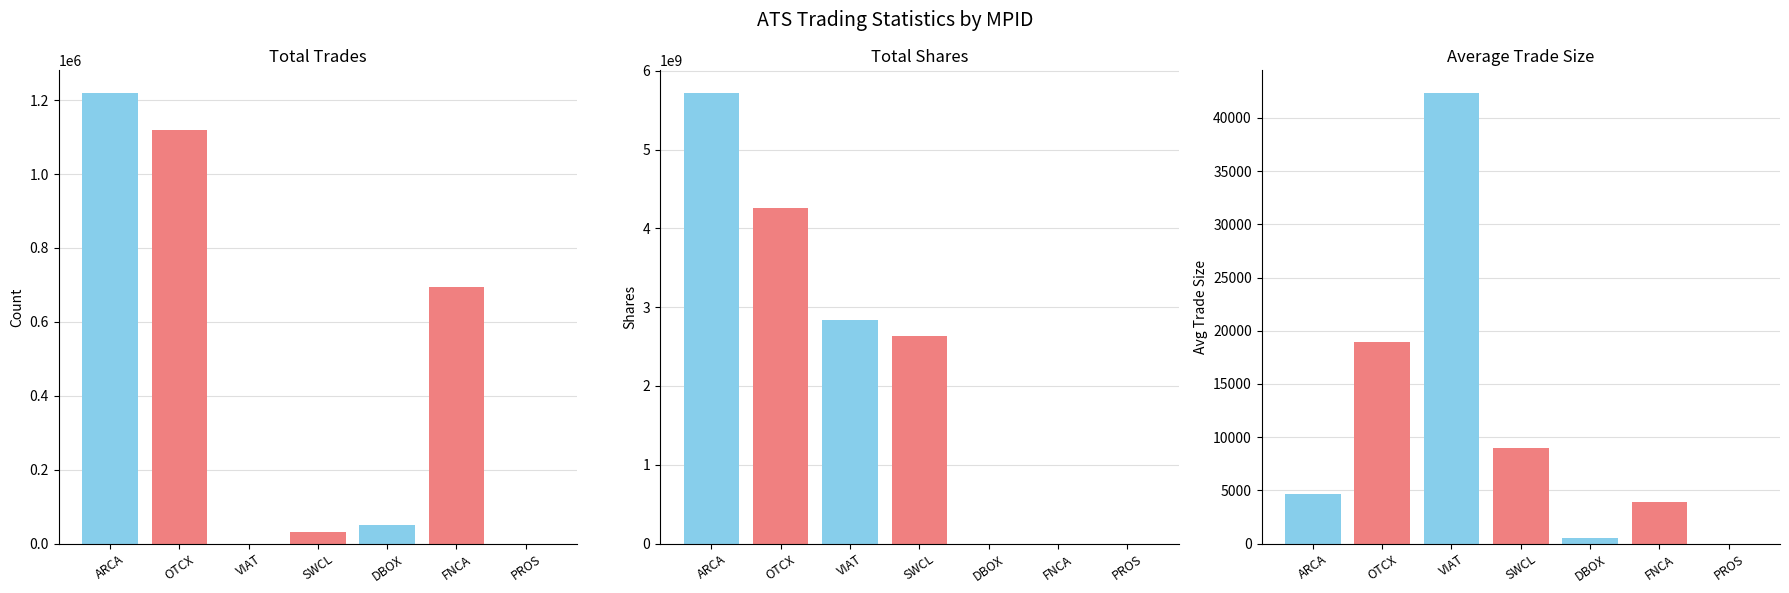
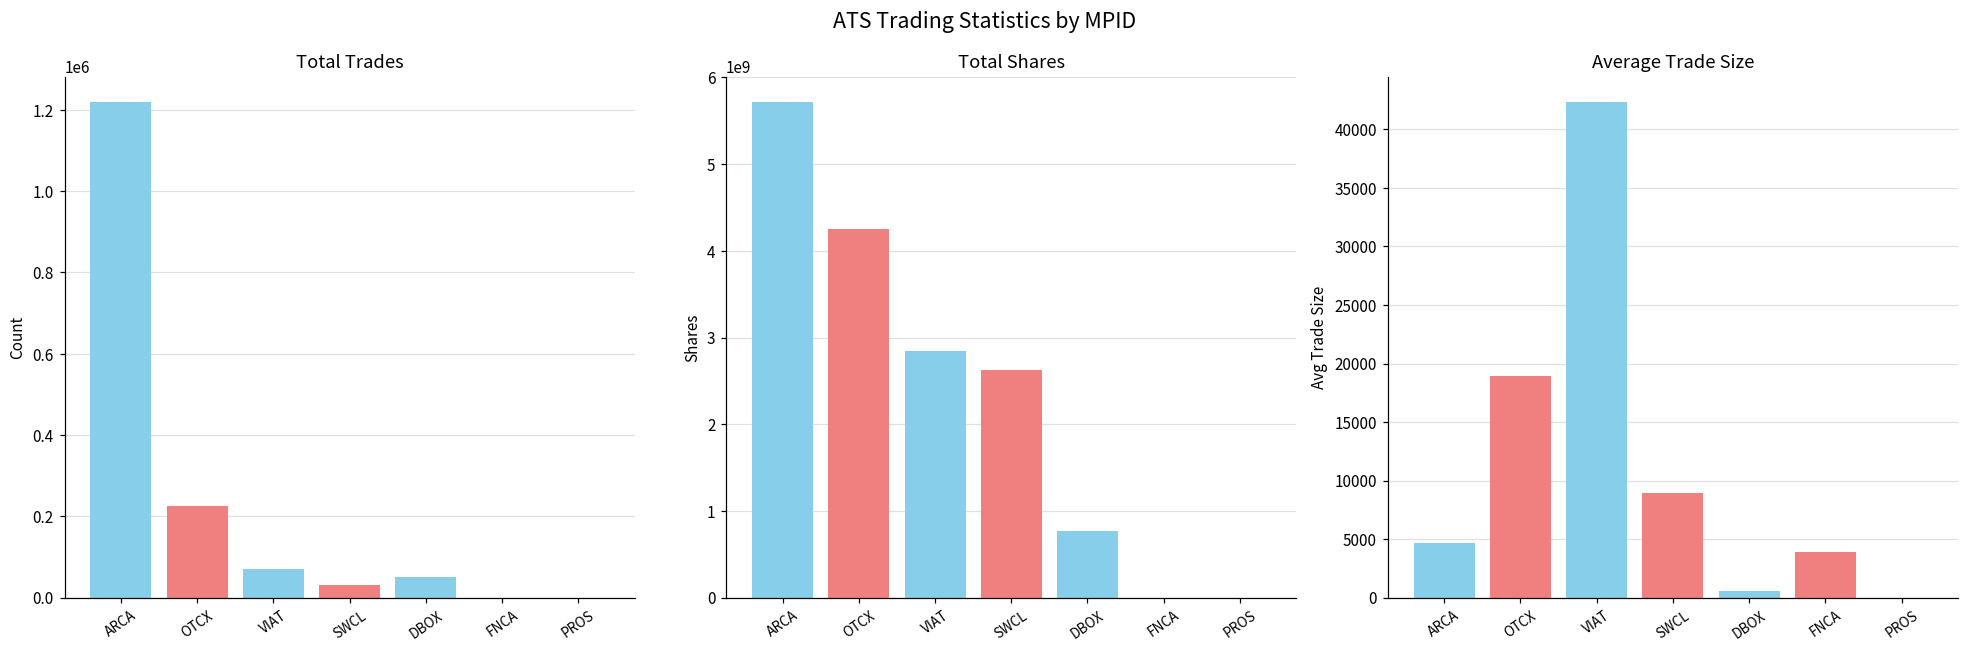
Total Trades, OTCX: 1120000 -> 220000
Total Trades, VIAT: 0 -> 70000
Total Trades, FNCA: 700000 -> 0
Total Shares, DBOX: 0 -> 800000000
